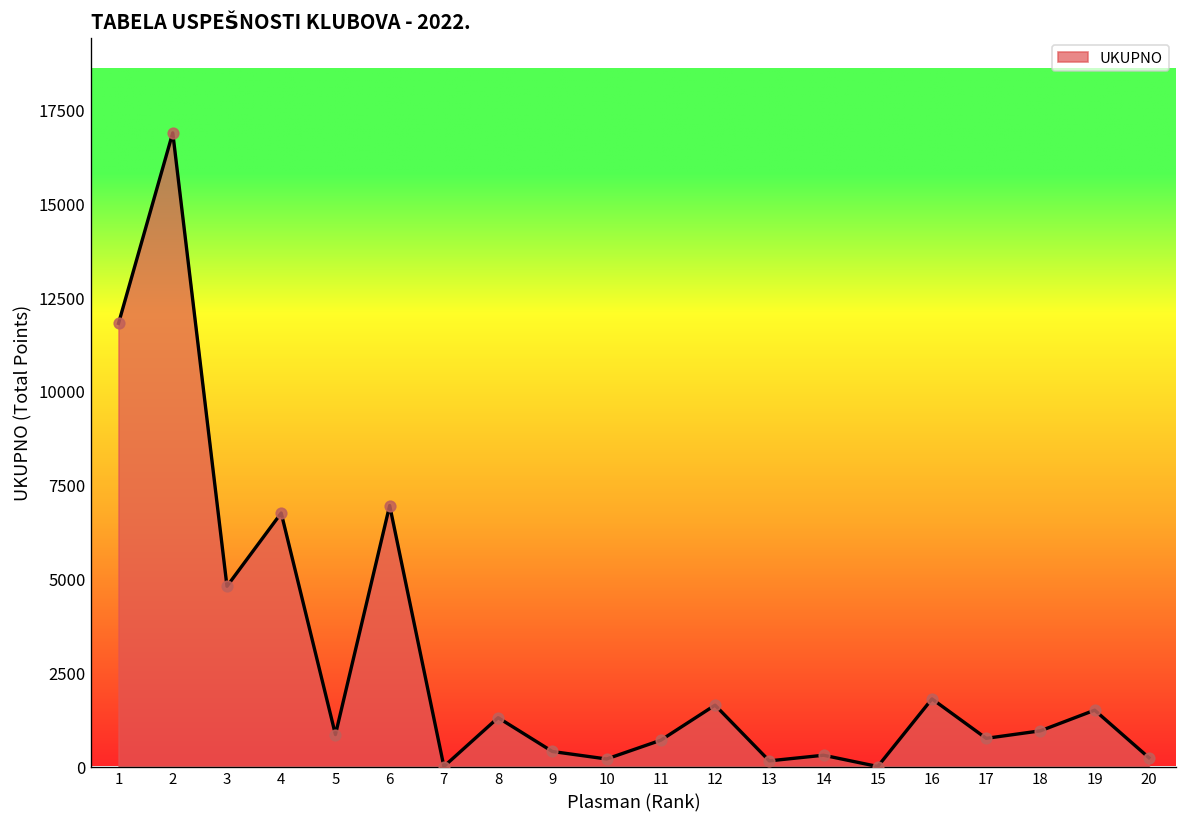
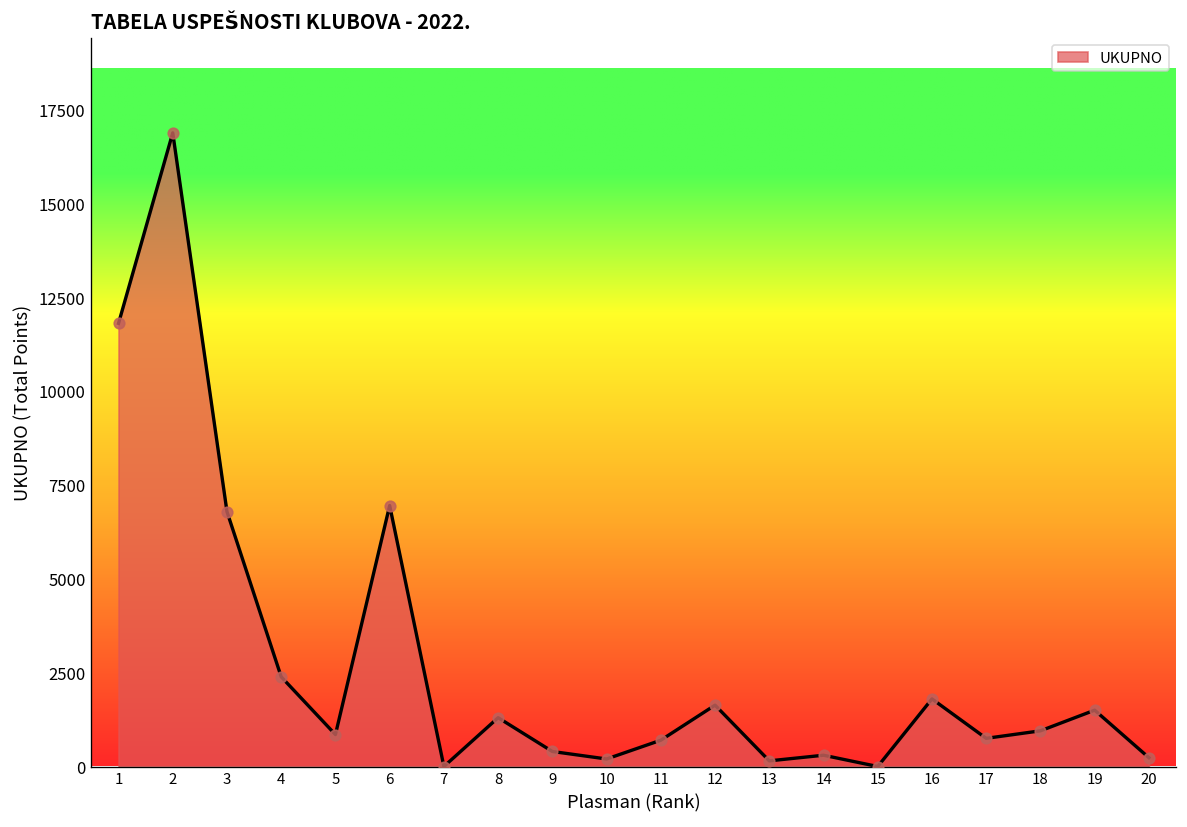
3: 4800 -> 6800
4: 6800 -> 2400
